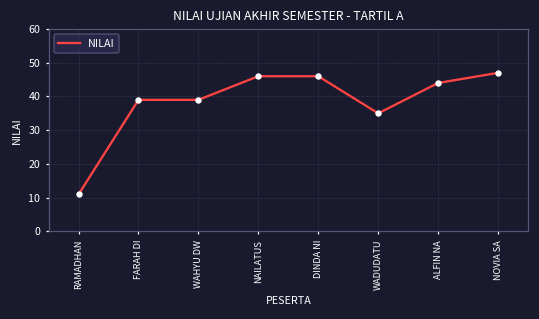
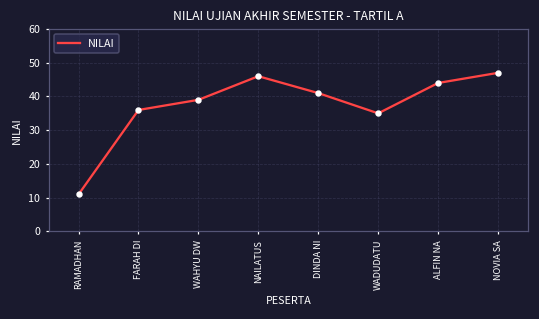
FARAH DI: 39 -> 36
DINDA NI: 46 -> 41
